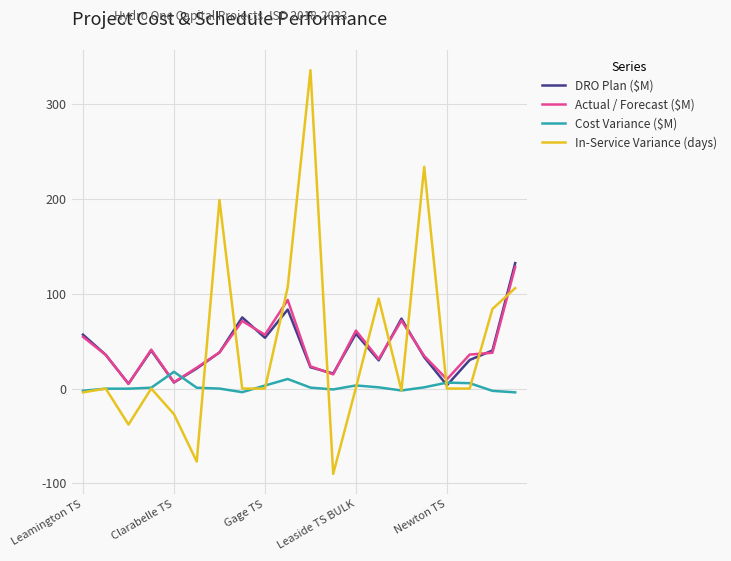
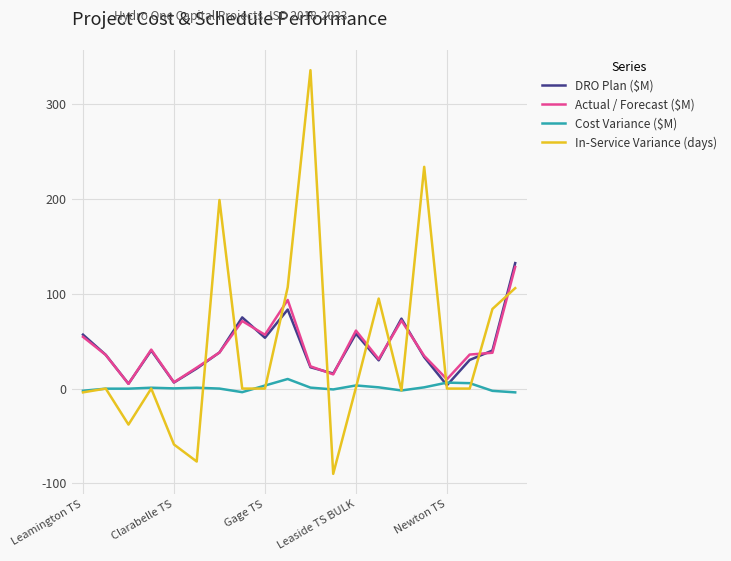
Cost Variance ($M), Clarabelle TS: 20 -> 0
In-Service Variance (days), Clarabelle TS: -30 -> -60
